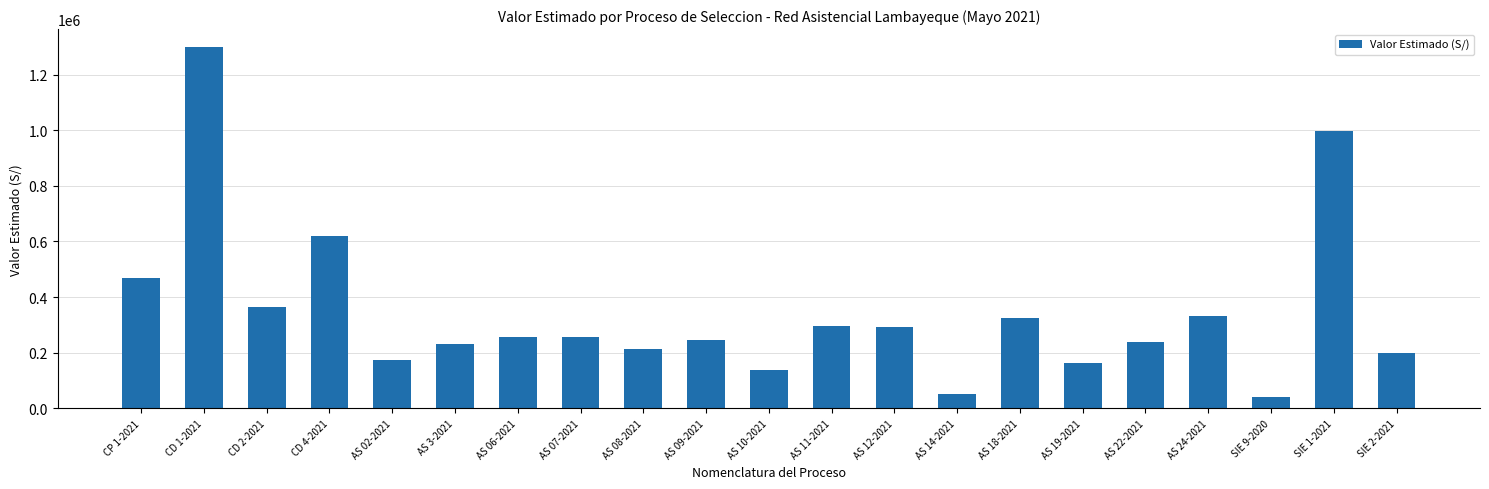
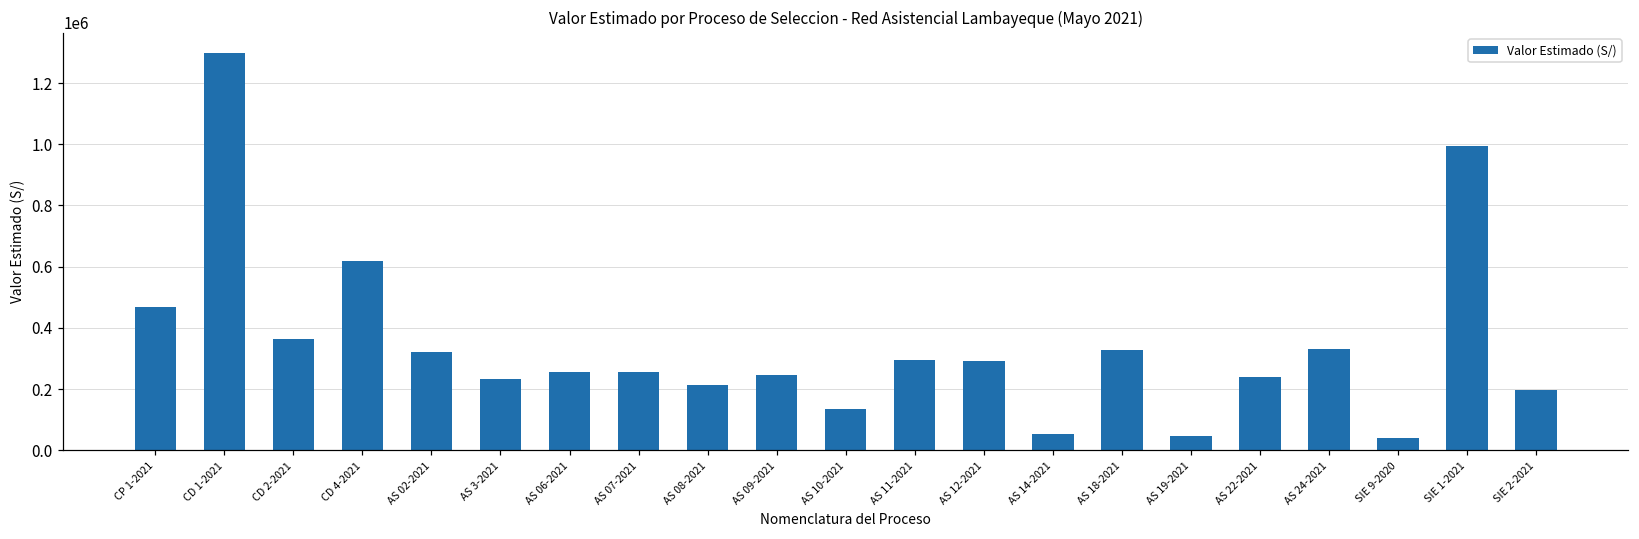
AS 02-2021: 170000 -> 320000
AS 19-2021: 160000 -> 50000
